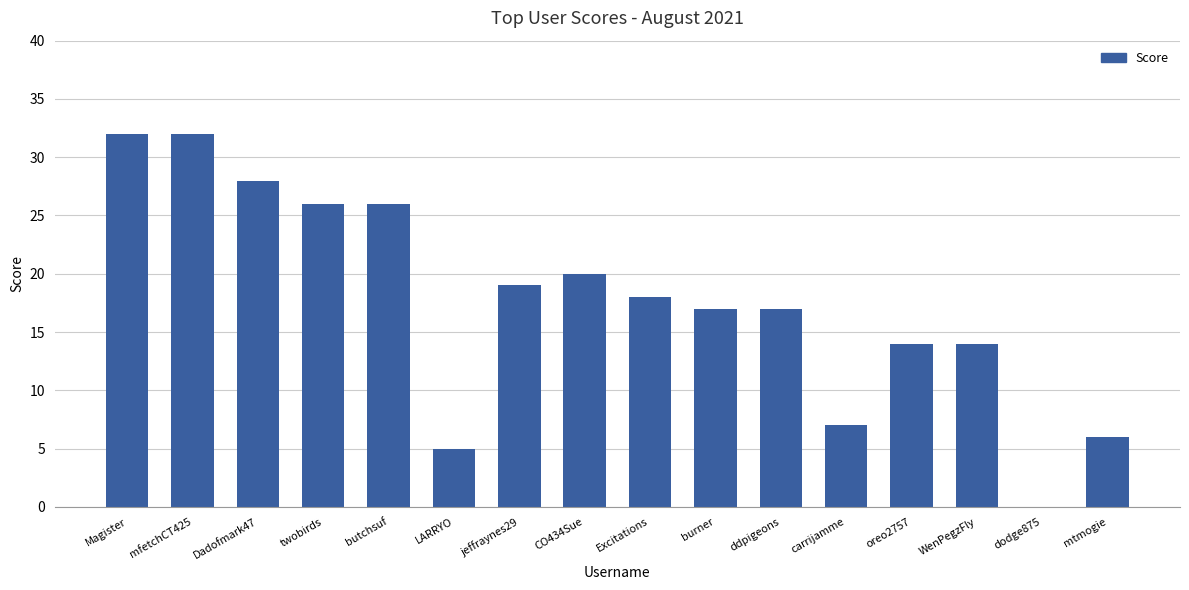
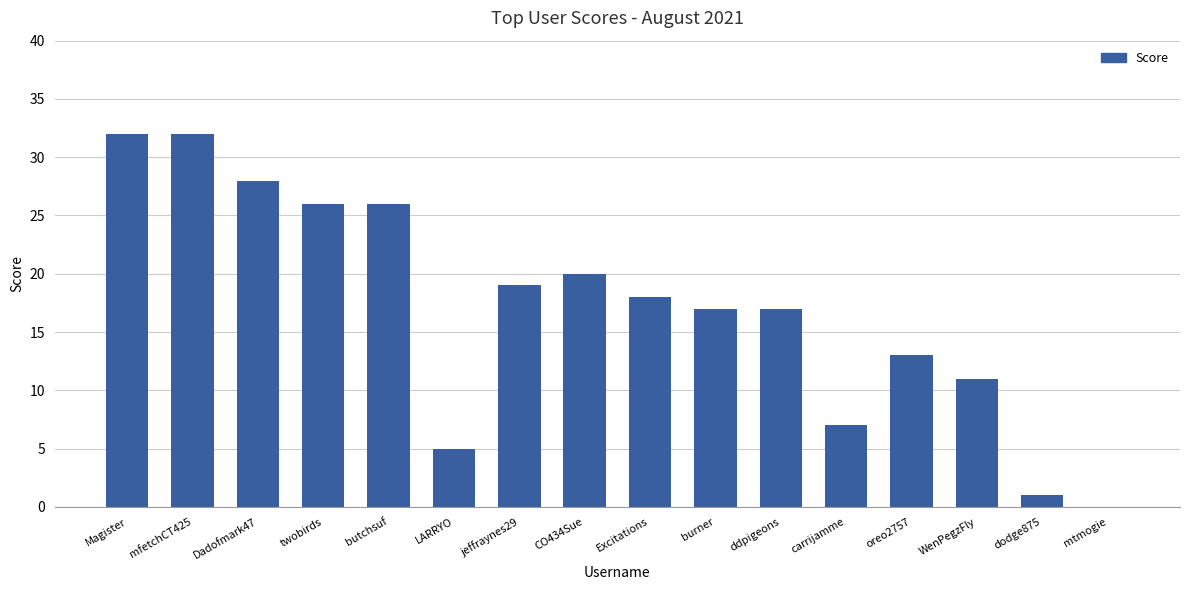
oreo2757: 14 -> 13
WenPegzFly: 14 -> 11
dodge875: 0 -> 1
mtmogie: 6 -> 0
